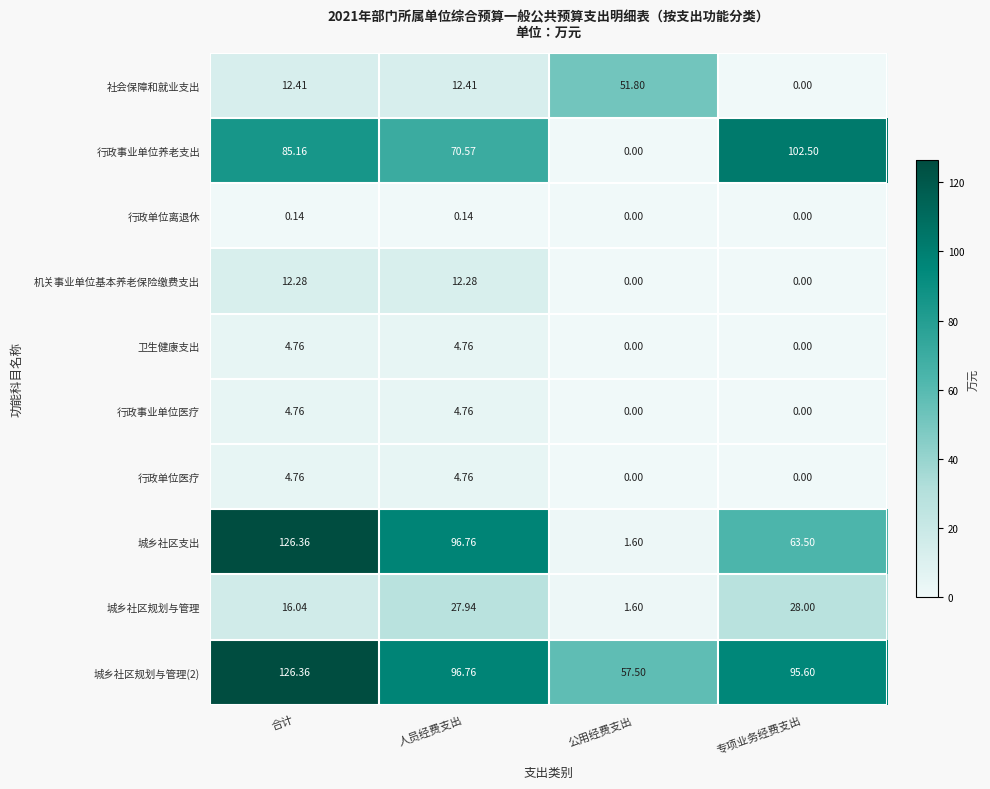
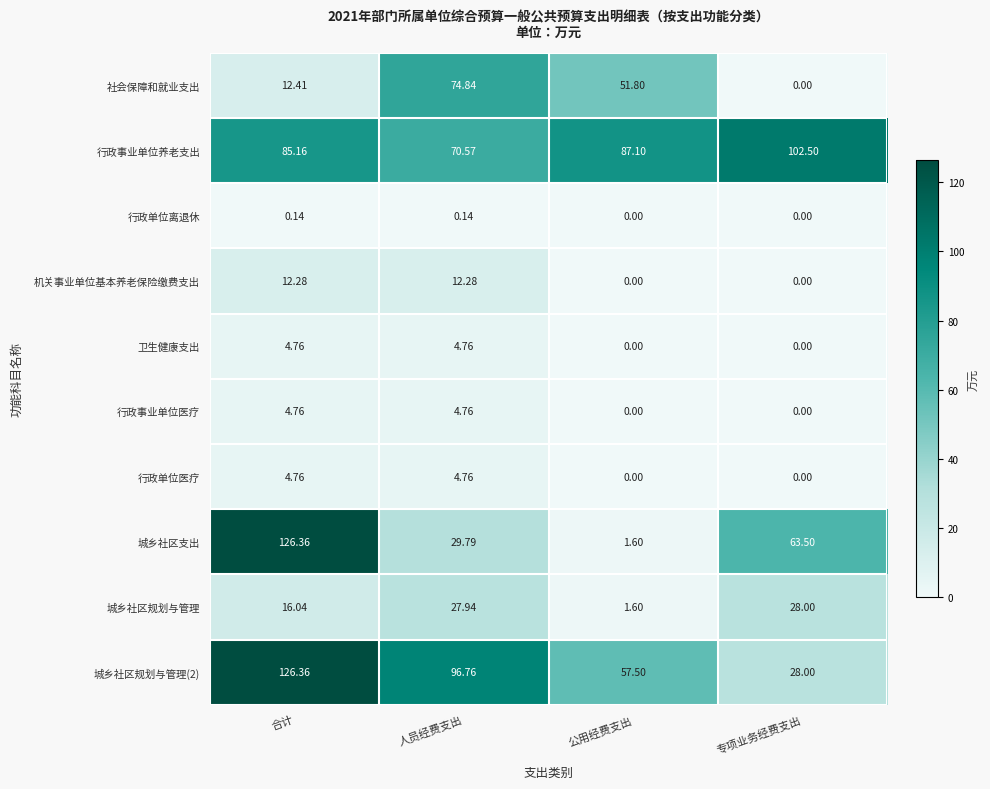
社会保障和就业支出, 人员经费支出: 12.41 -> 74.84
行政事业单位养老支出, 公用经费支出: 0.00 -> 87.10
城乡社区支出, 人员经费支出: 96.76 -> 29.79
城乡社区规划与管理(2), 专项业务经费支出: 95.60 -> 28.00
